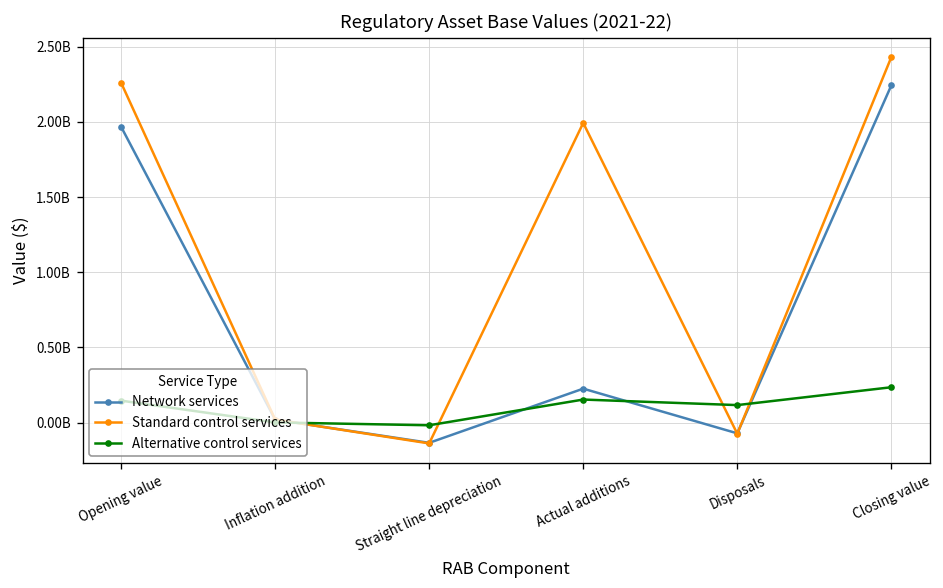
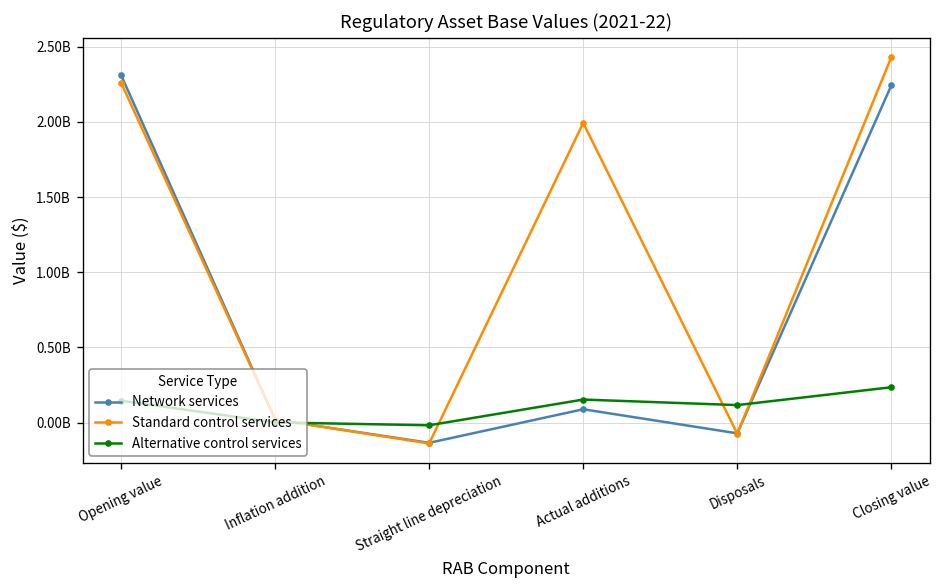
Network services, Opening value: 1970000000 -> 2310000000
Network services, Actual additions: 230000000 -> 90000000
